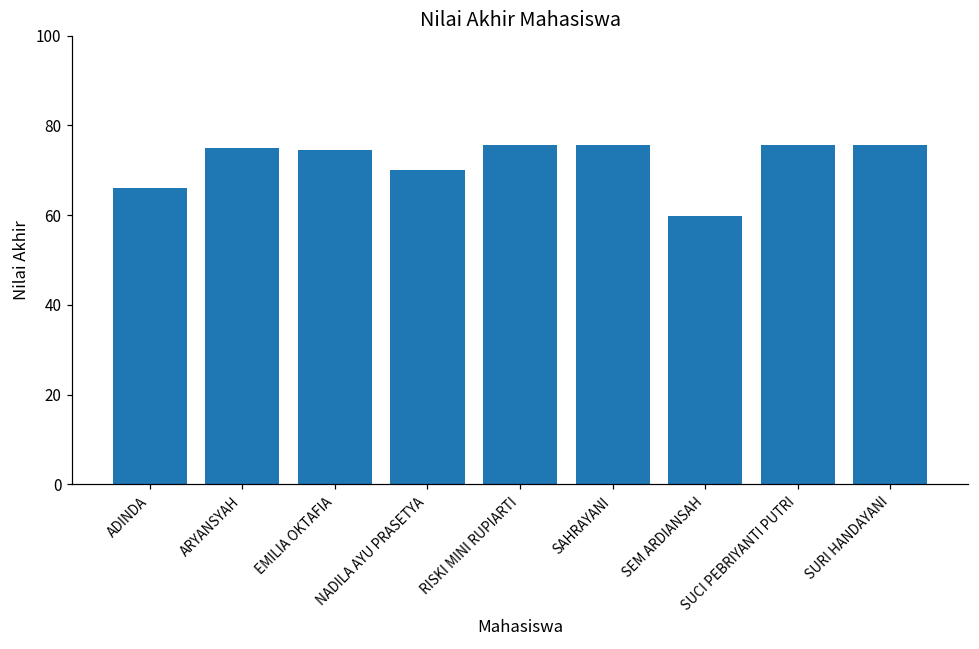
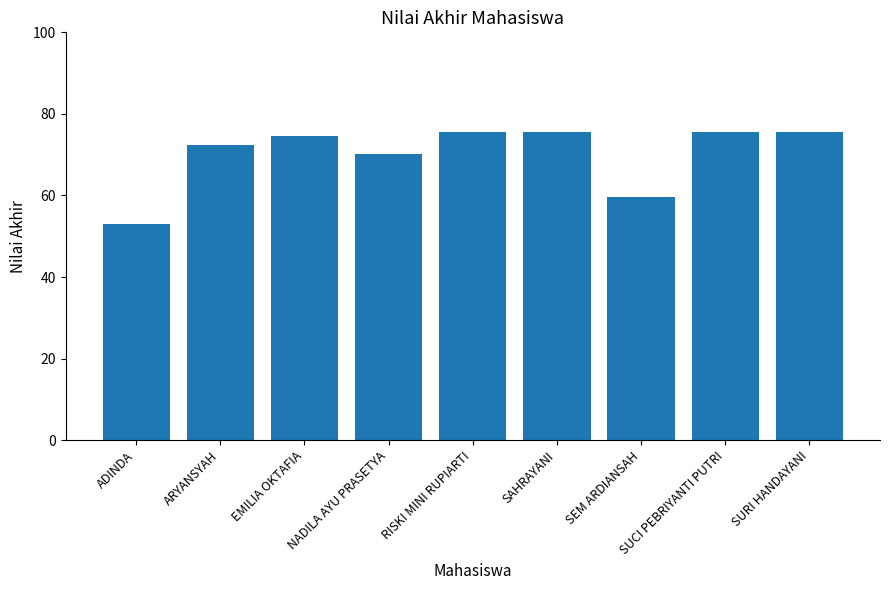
ADINDA: 66 -> 53
ARYANSYAH: 75 -> 73
